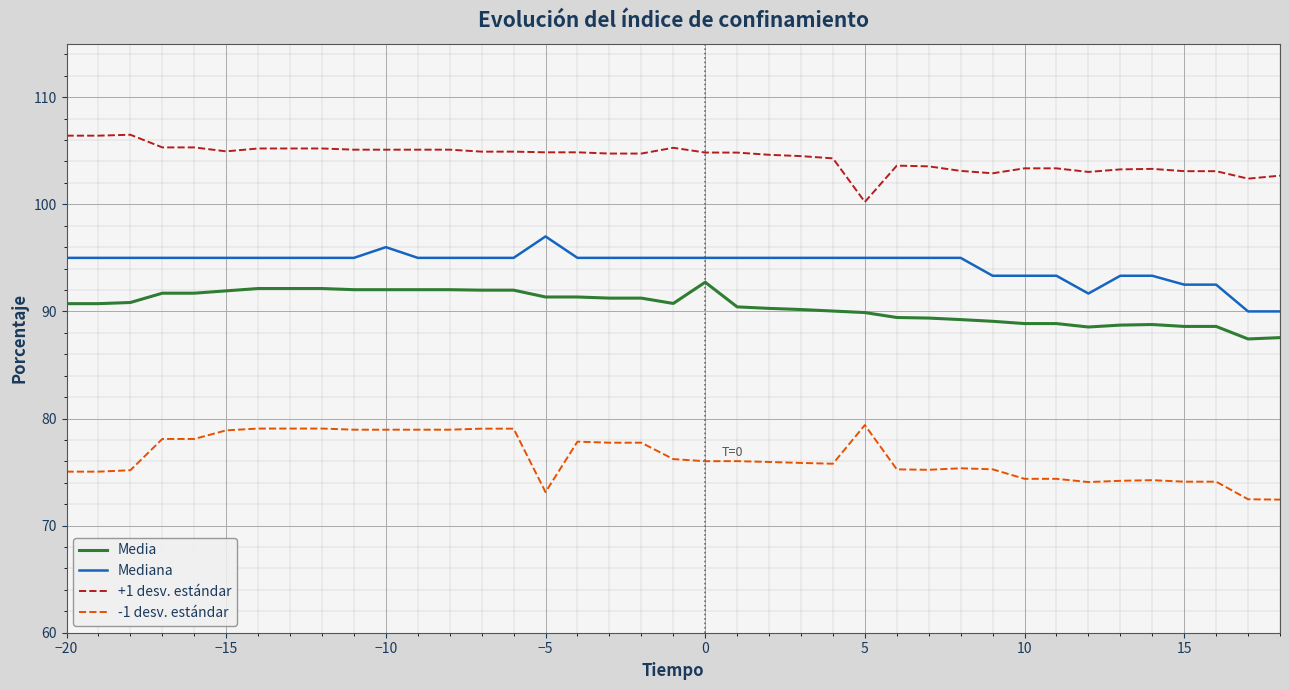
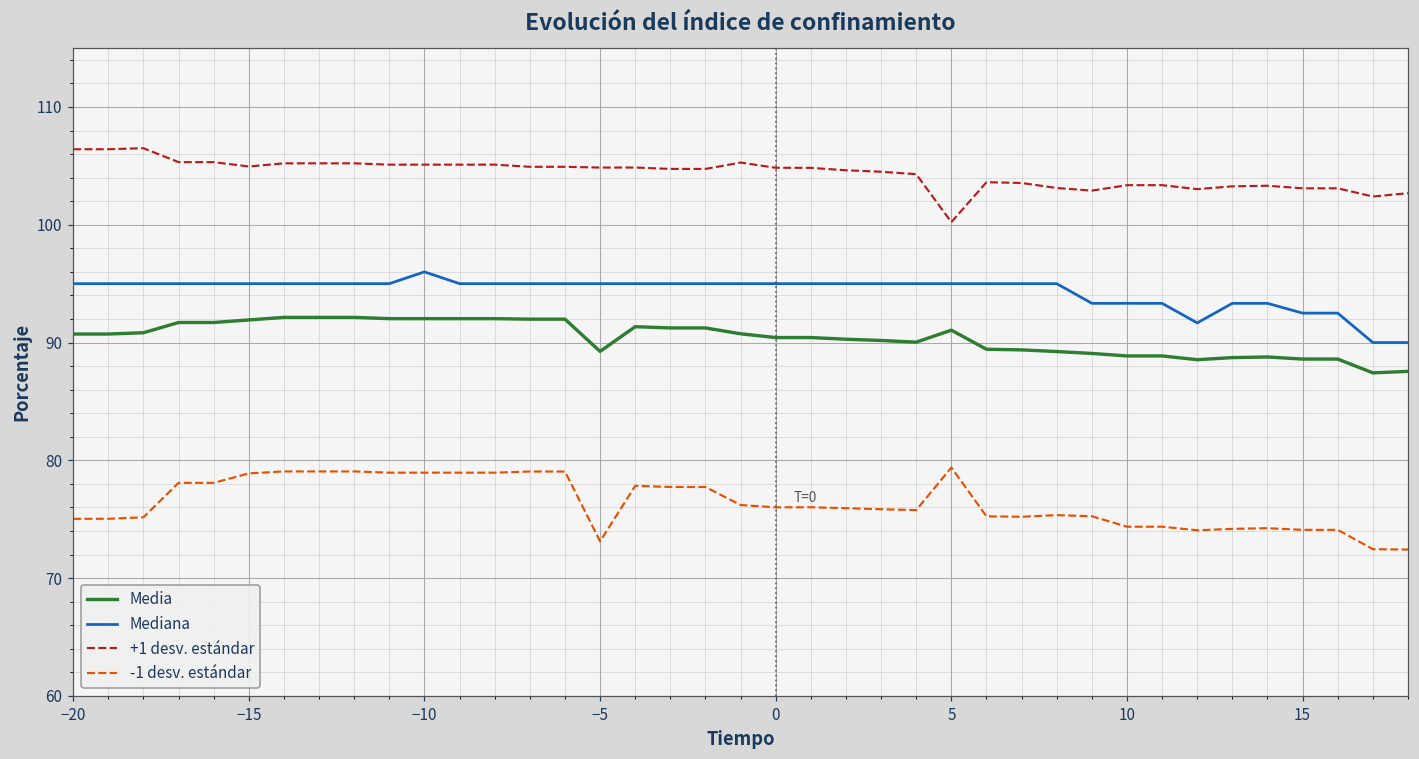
Media, −5: 91.3 -> 89.3
Mediana, −5: 97 -> 95
Media, 0: 92.7 -> 90.4
Media, 5: 89.9 -> 91.1
